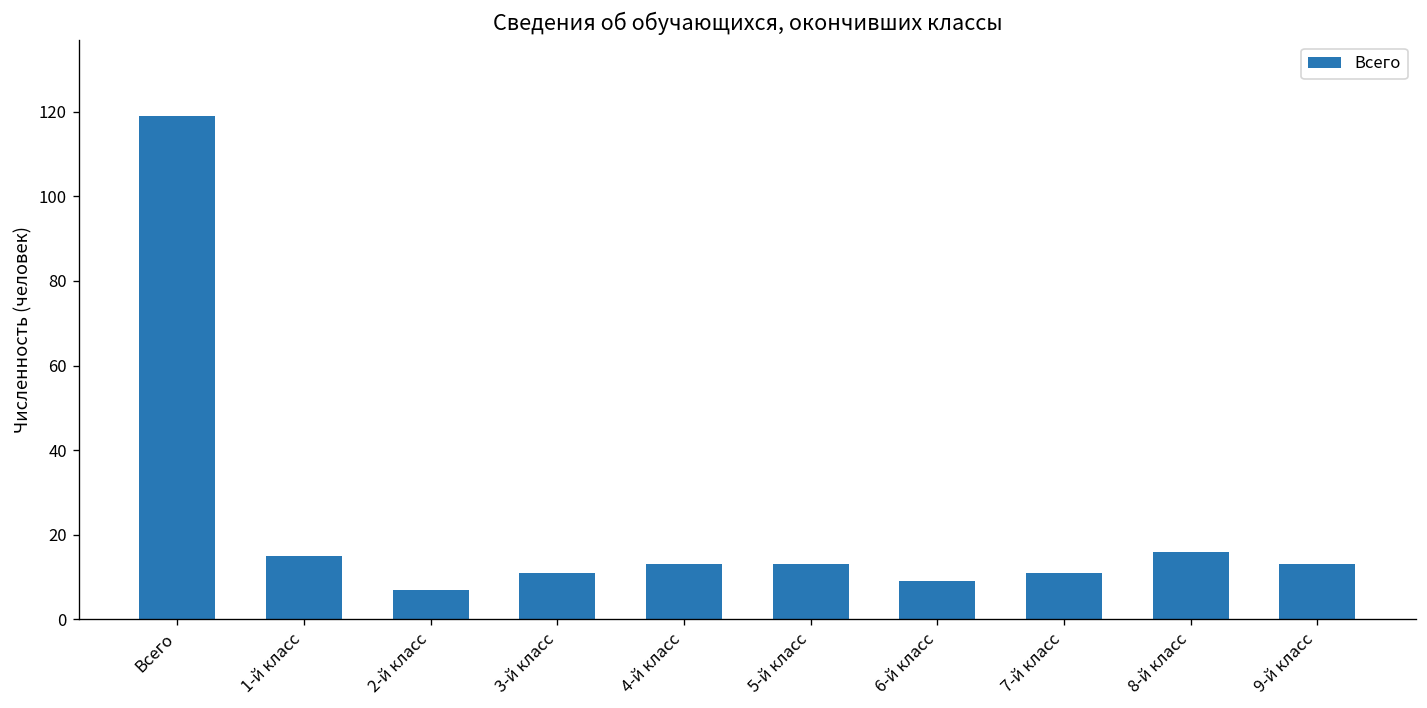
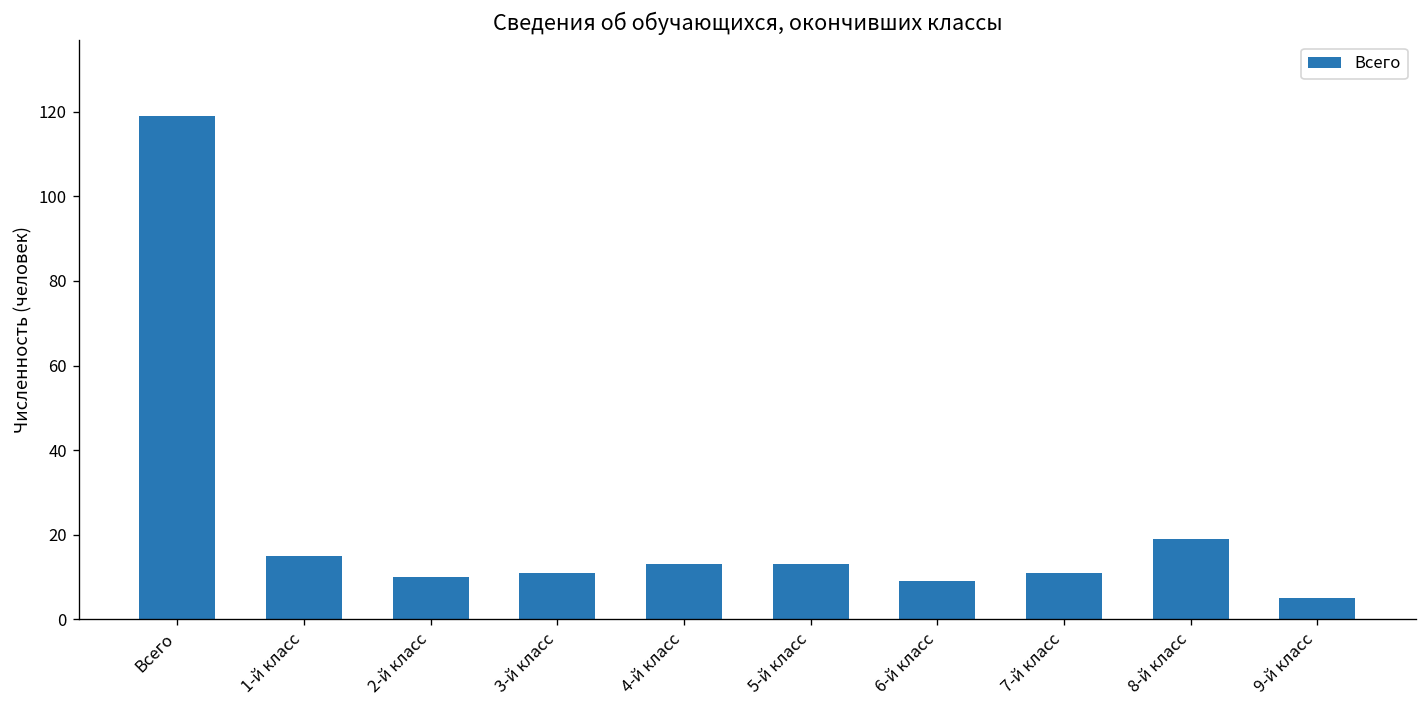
2-й класс: 7 -> 10
8-й класс: 16 -> 19
9-й класс: 13 -> 5
